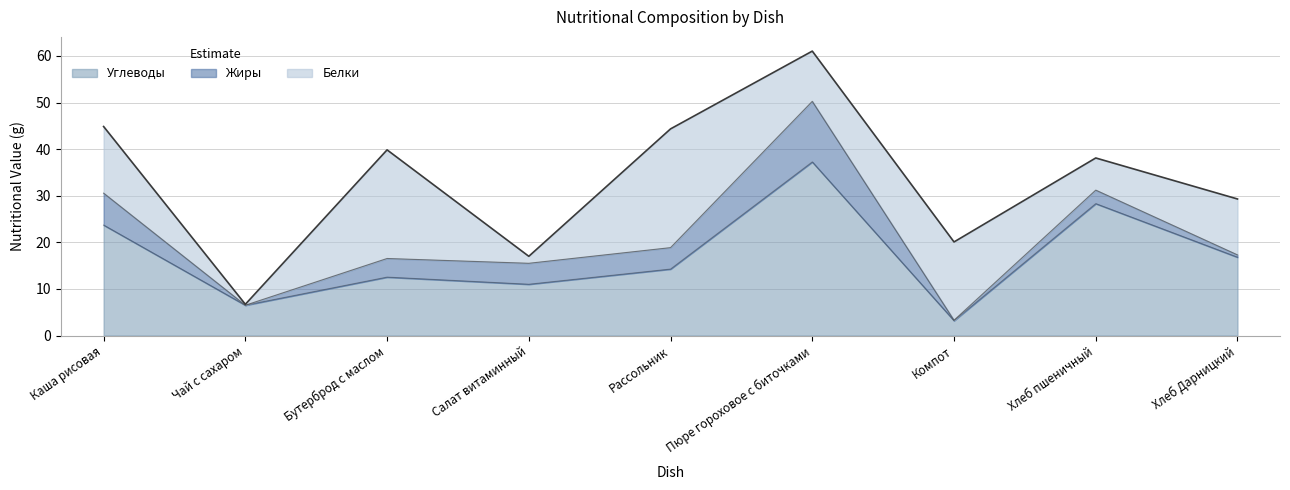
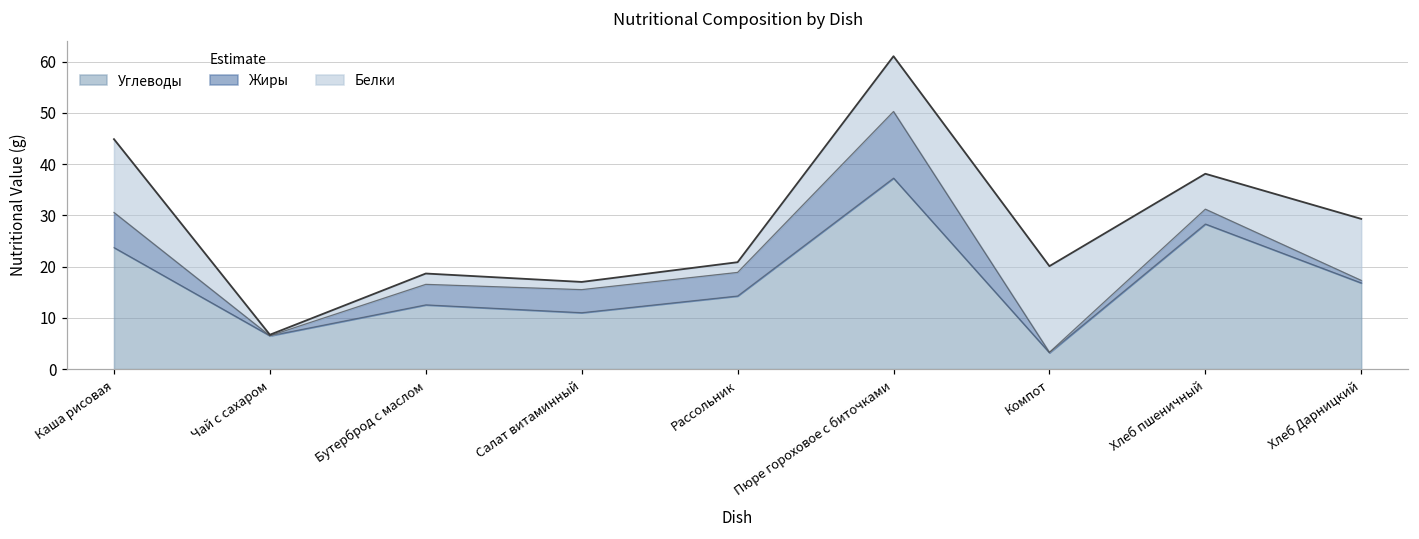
Белки, Бутерброд с маслом: 23 -> 2
Белки, Рассольник: 25 -> 2
